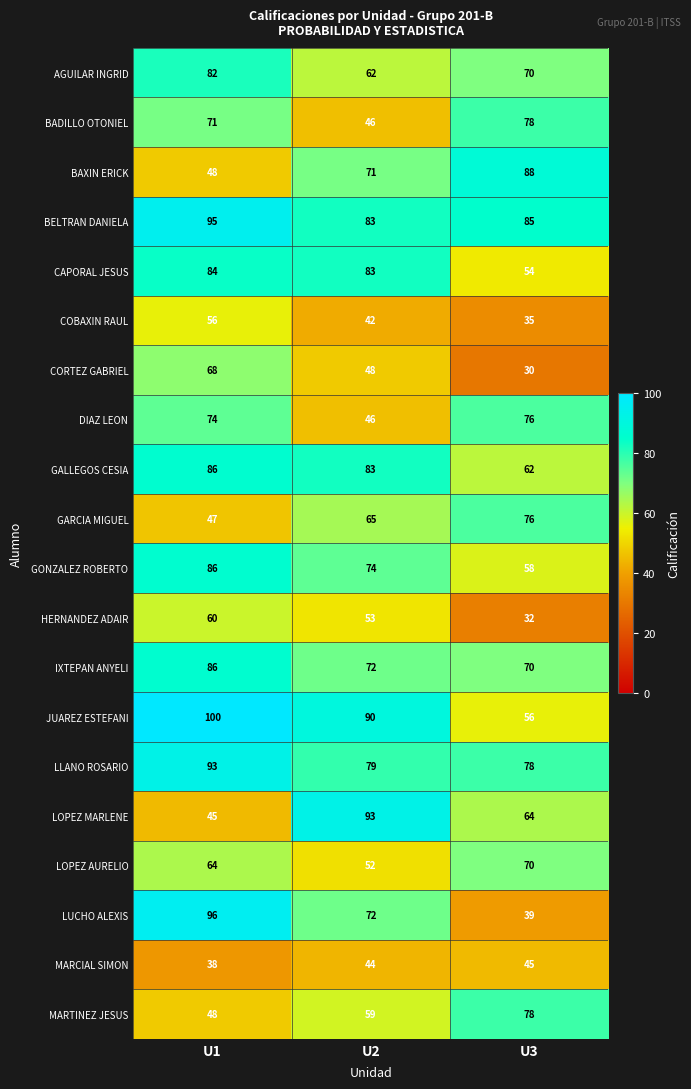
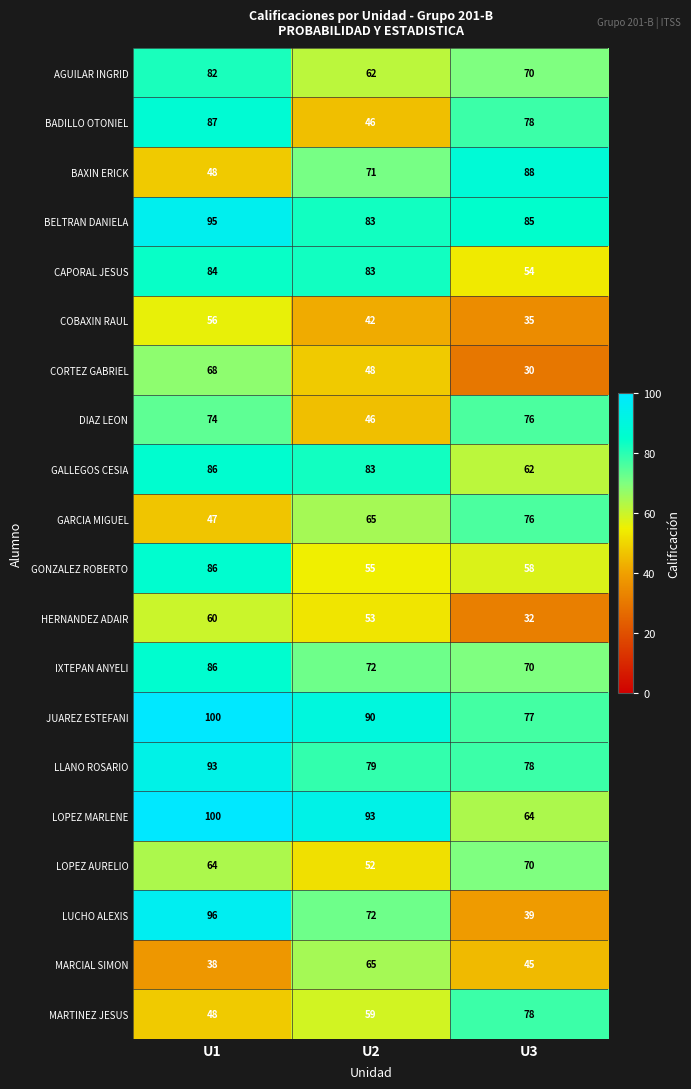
BADILLO OTONIEL, U1: 71 -> 87
GONZALEZ ROBERTO, U2: 74 -> 55
JUAREZ ESTEFANI, U3: 56 -> 77
LOPEZ MARLENE, U1: 45 -> 100
MARCIAL SIMON, U2: 44 -> 65
